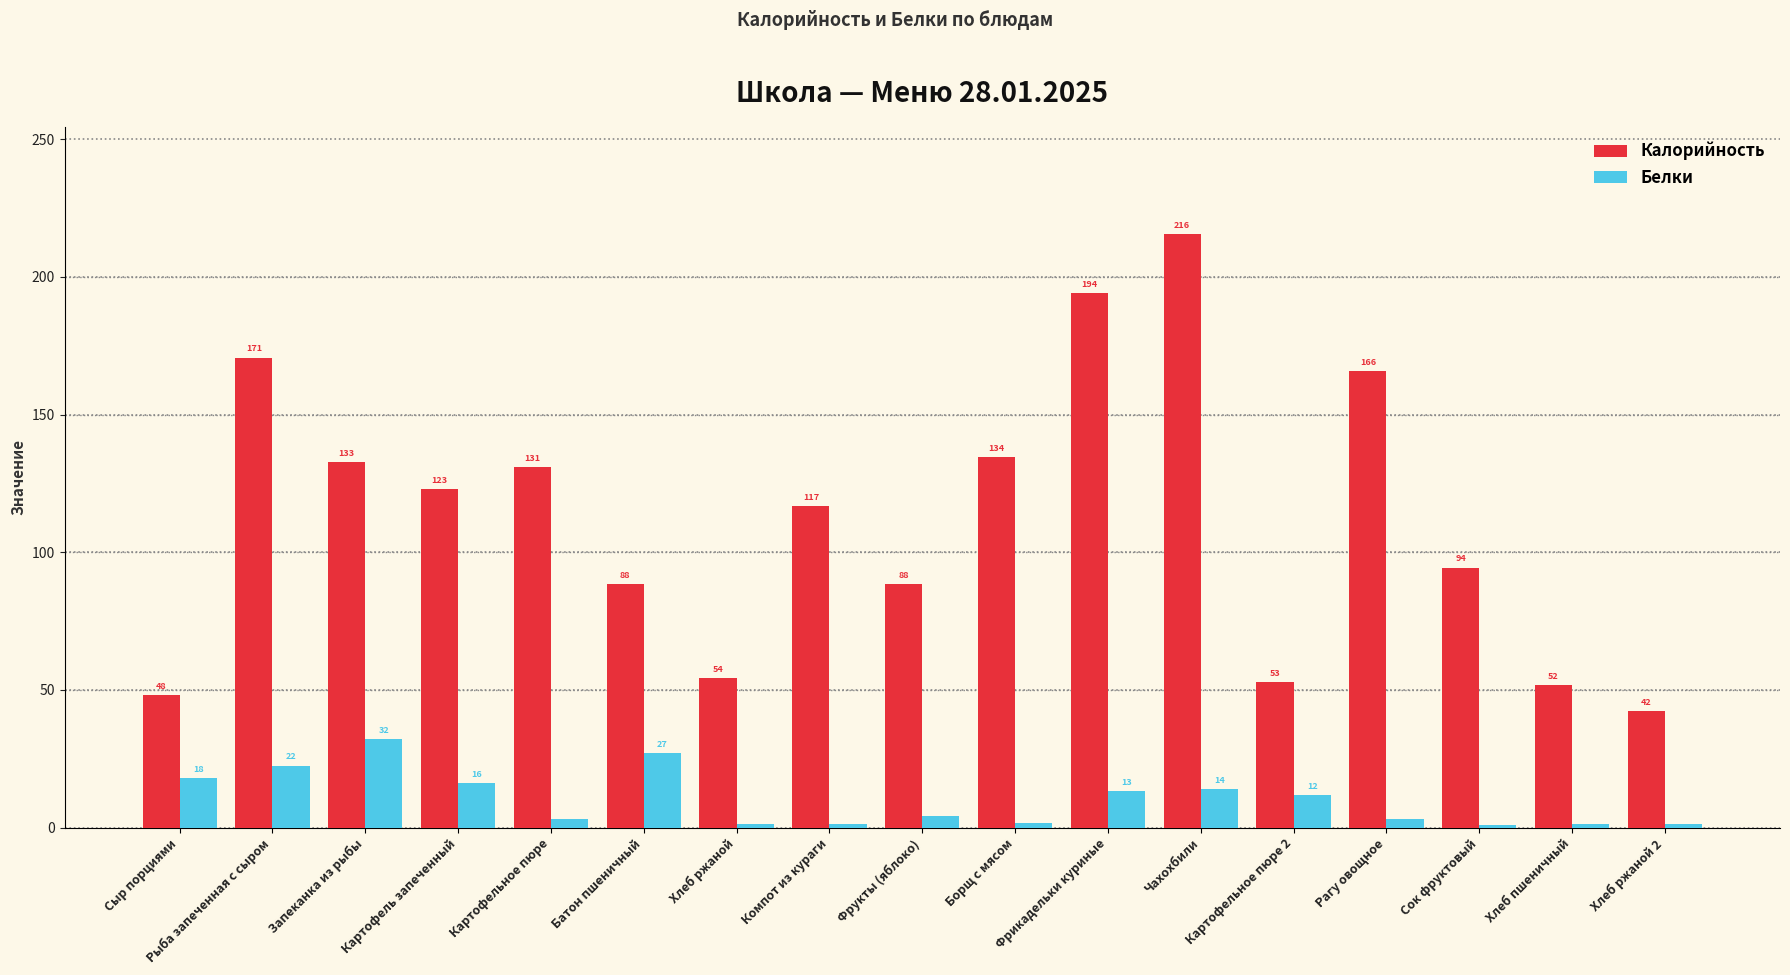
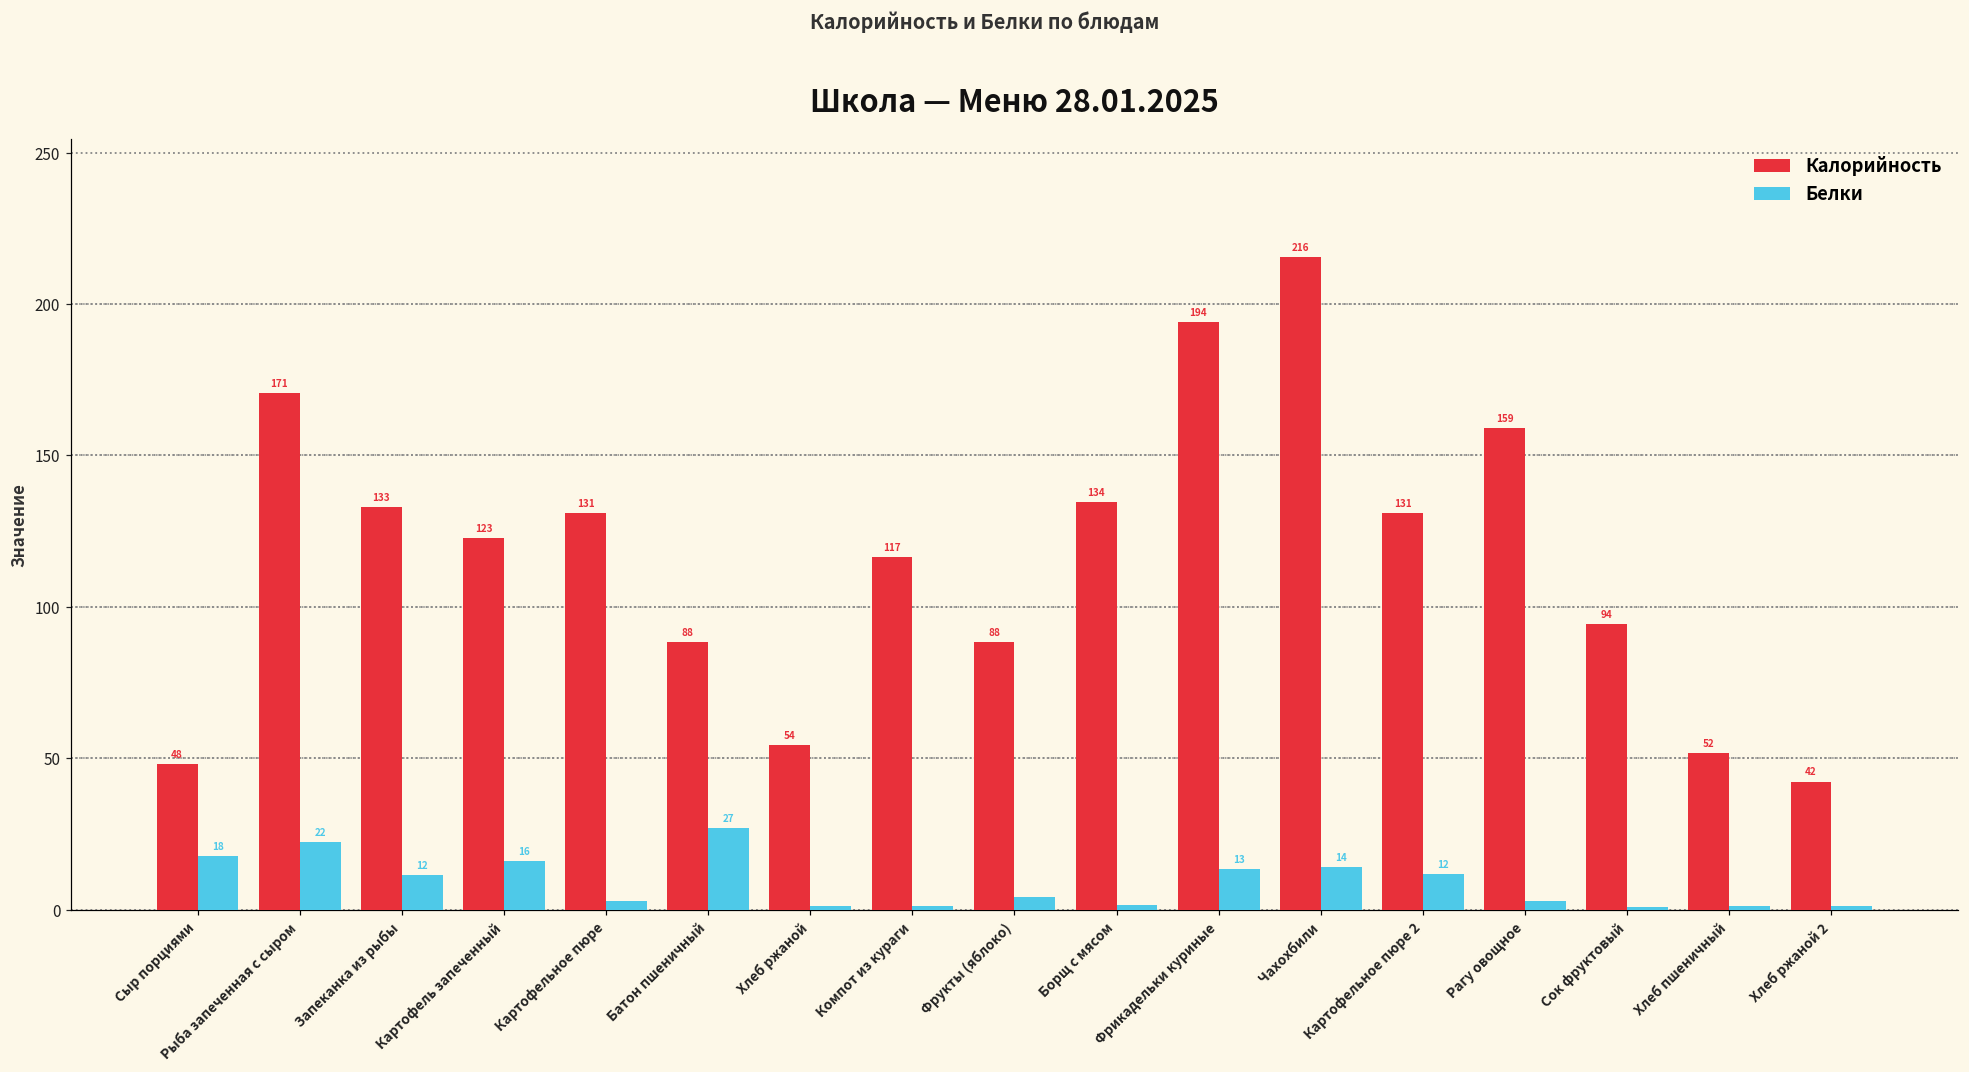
Белки, Запеканка из рыбы: 32 -> 12
Калорийность, Картофельное пюре 2: 53 -> 131
Калорийность, Рагу овощное: 166 -> 159
